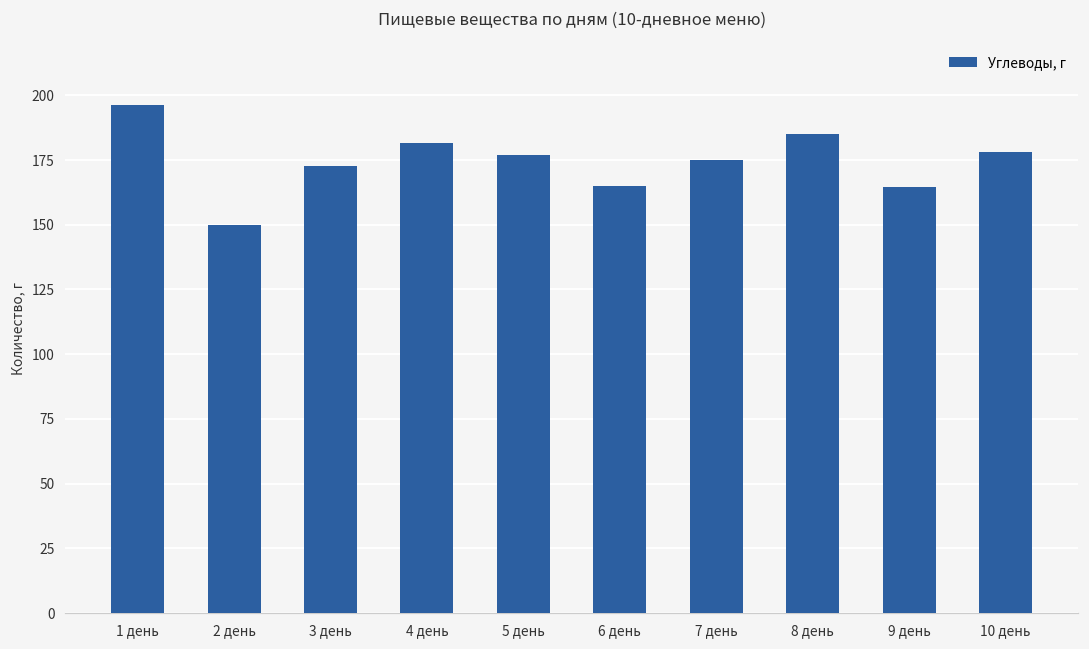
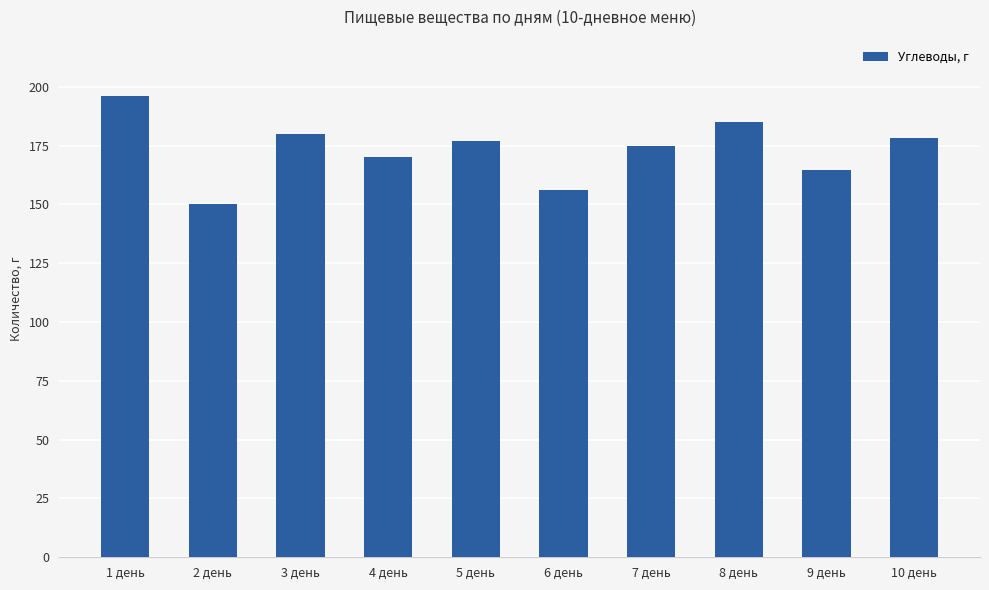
3 день: 173 -> 180
4 день: 182 -> 170
6 день: 165 -> 156
